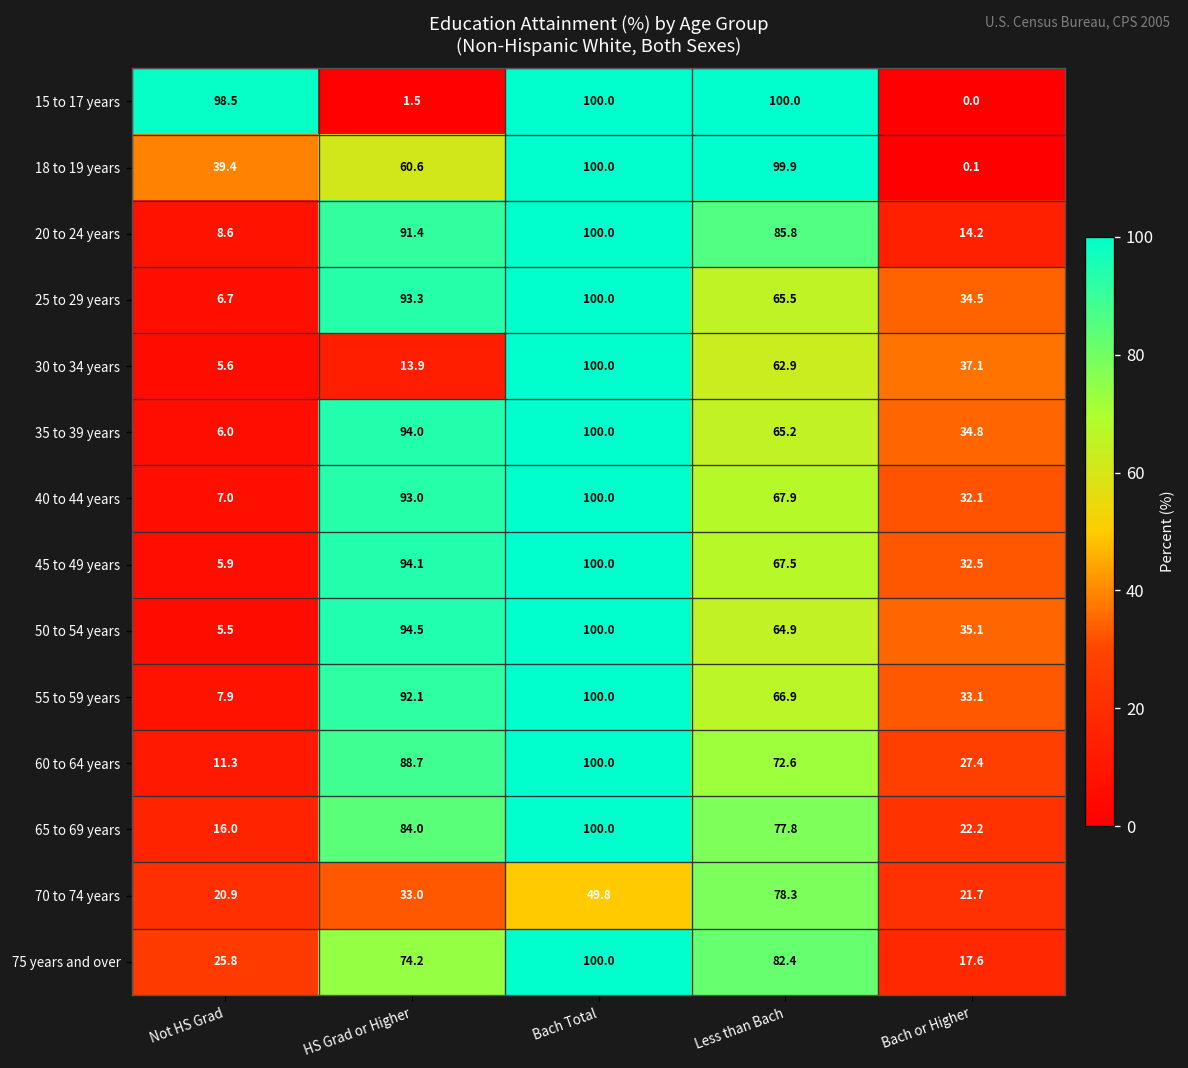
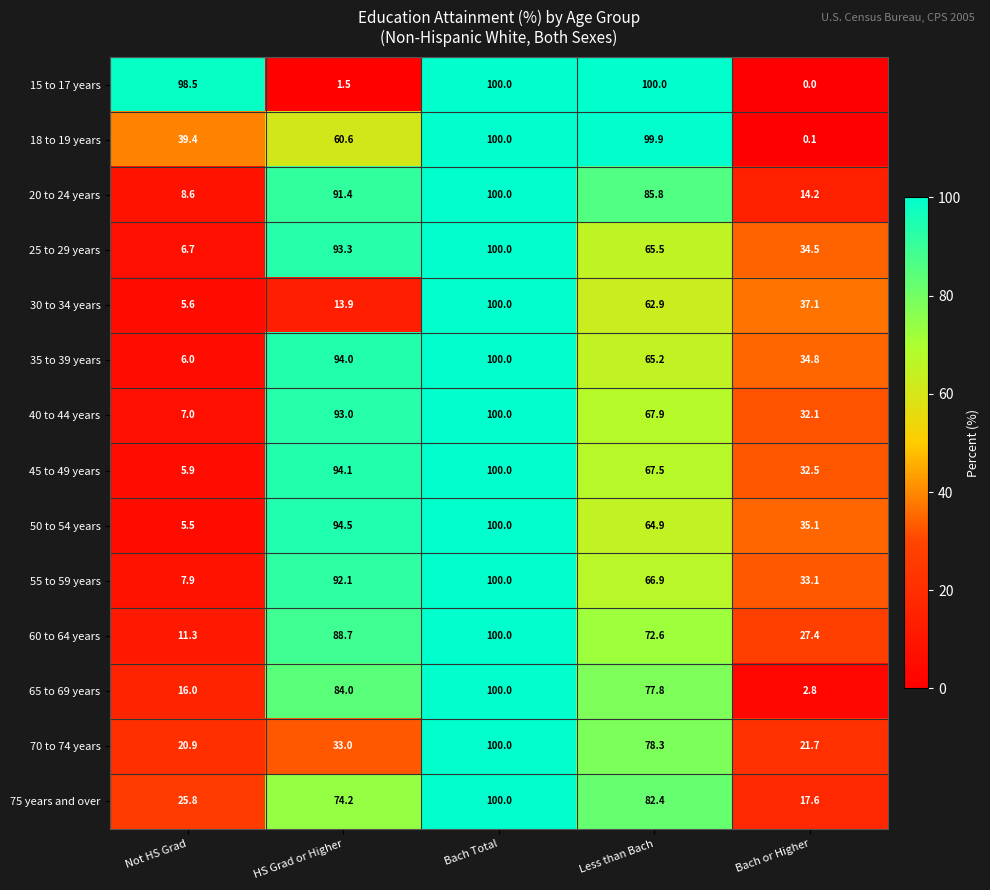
65 to 69 years, Bach or Higher: 22.2 -> 2.8
70 to 74 years, Bach Total: 49.8 -> 100.0
